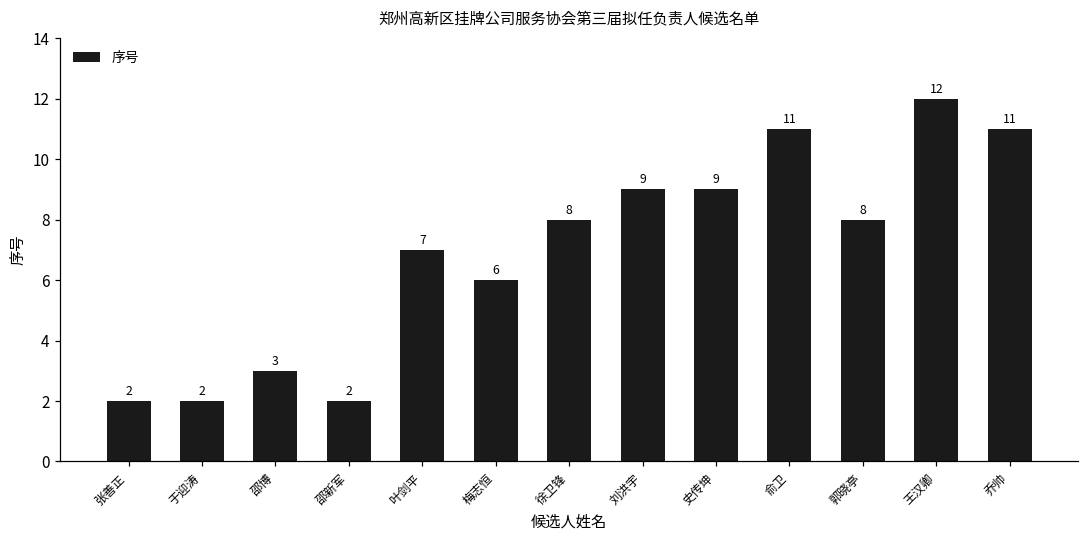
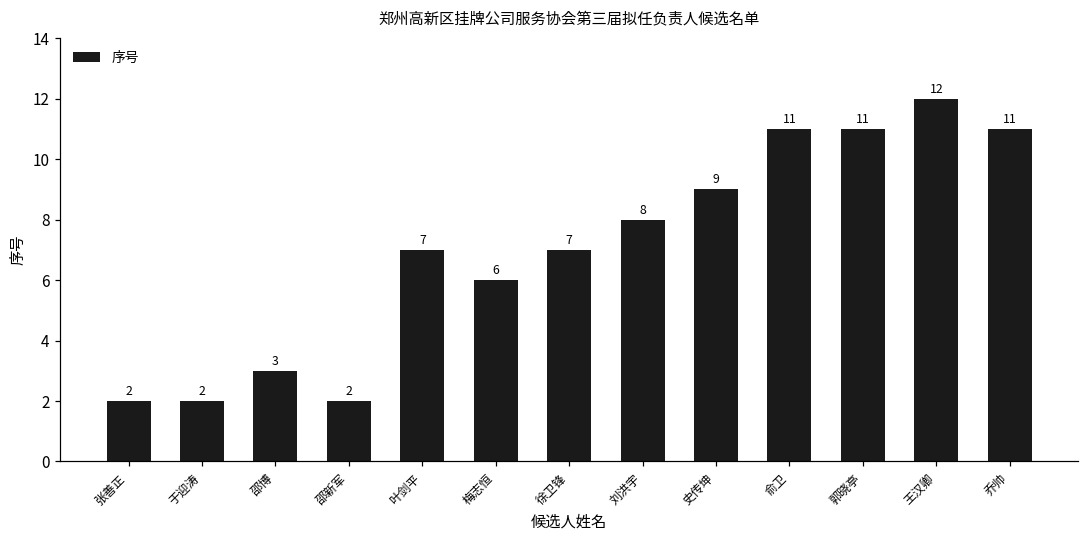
徐卫锋: 8 -> 7
刘洪宇: 9 -> 8
郭晓亭: 8 -> 11
